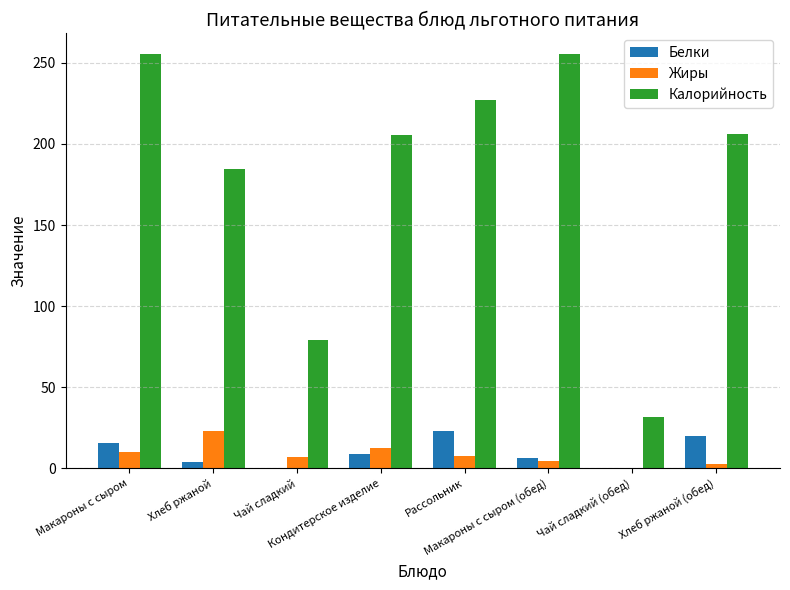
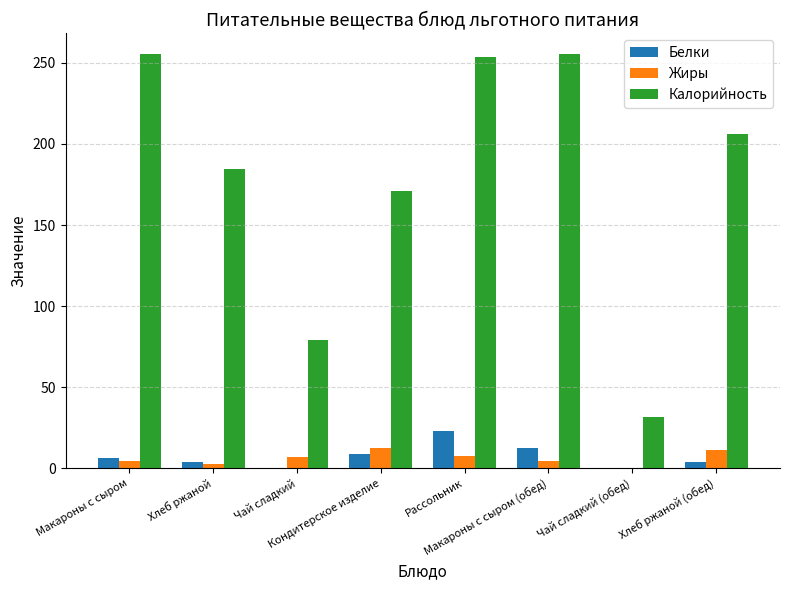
Белки, Макароны с сыром: 16 -> 7
Жиры, Макароны с сыром: 10 -> 5
Жиры, Хлеб ржаной: 23 -> 3
Калорийность, Кондитерское изделие: 206 -> 171
Калорийность, Рассольник: 227 -> 254
Белки, Макароны с сыром (обед): 7 -> 13
Белки, Хлеб ржаной (обед): 20 -> 4
Жиры, Хлеб ржаной (обед): 3 -> 11
